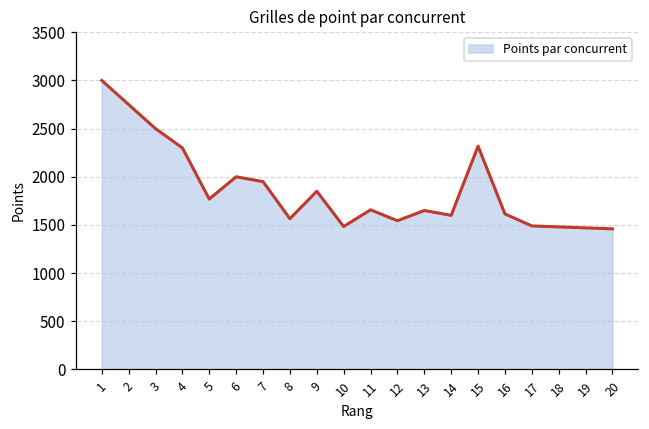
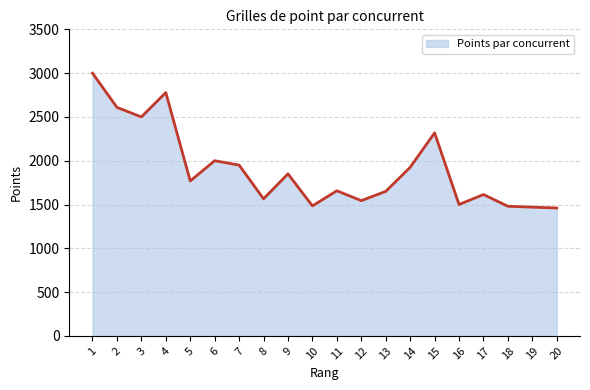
2: 2800 -> 2600
4: 2300 -> 2800
14: 1600 -> 1900
16: 1600 -> 1500
17: 1500 -> 1600
